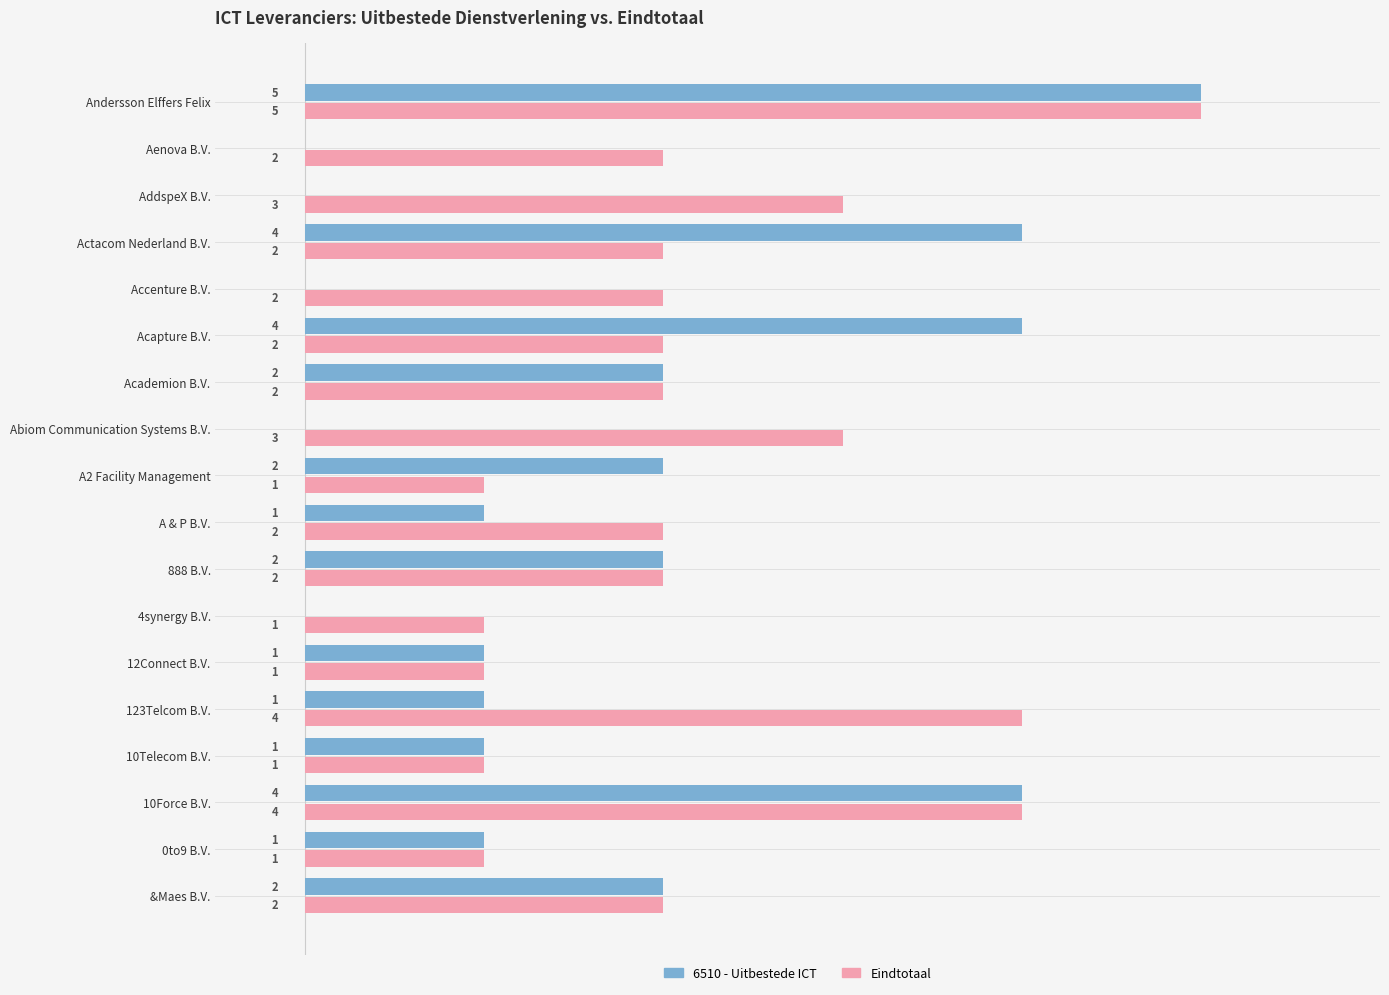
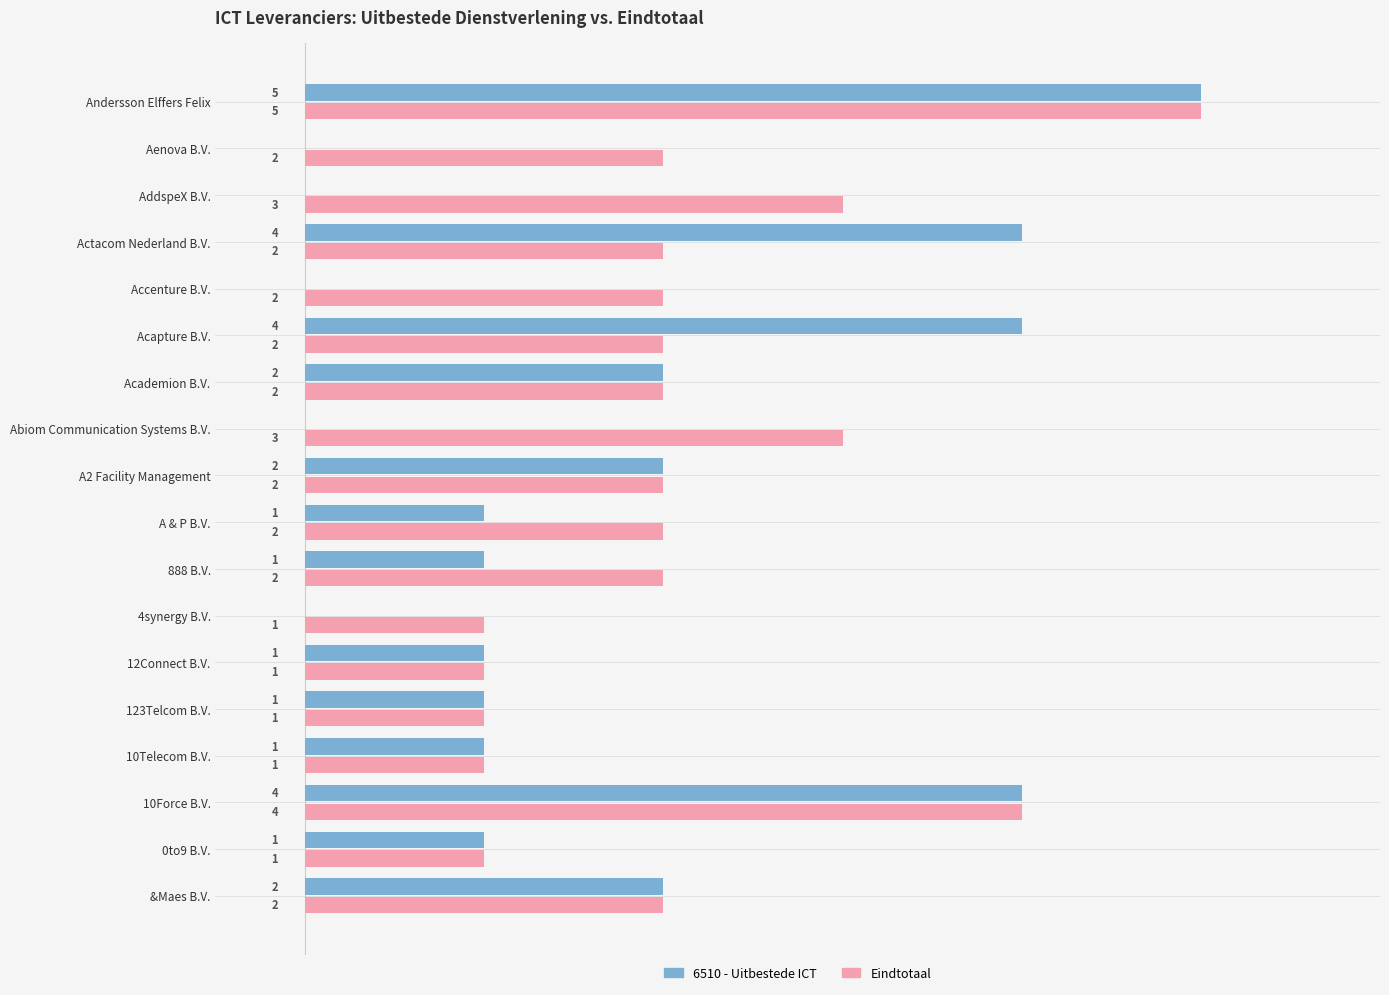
Eindtotaal, A2 Facility Management: 1 -> 2
6510 - Uitbestede ICT, 888 B.V.: 2 -> 1
Eindtotaal, 123Telcom B.V.: 4 -> 1
